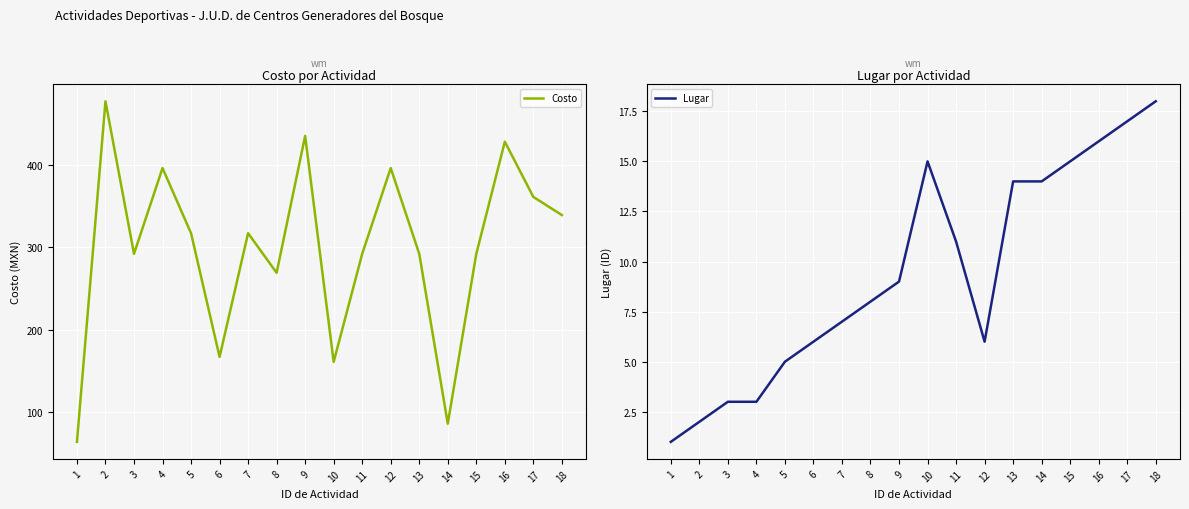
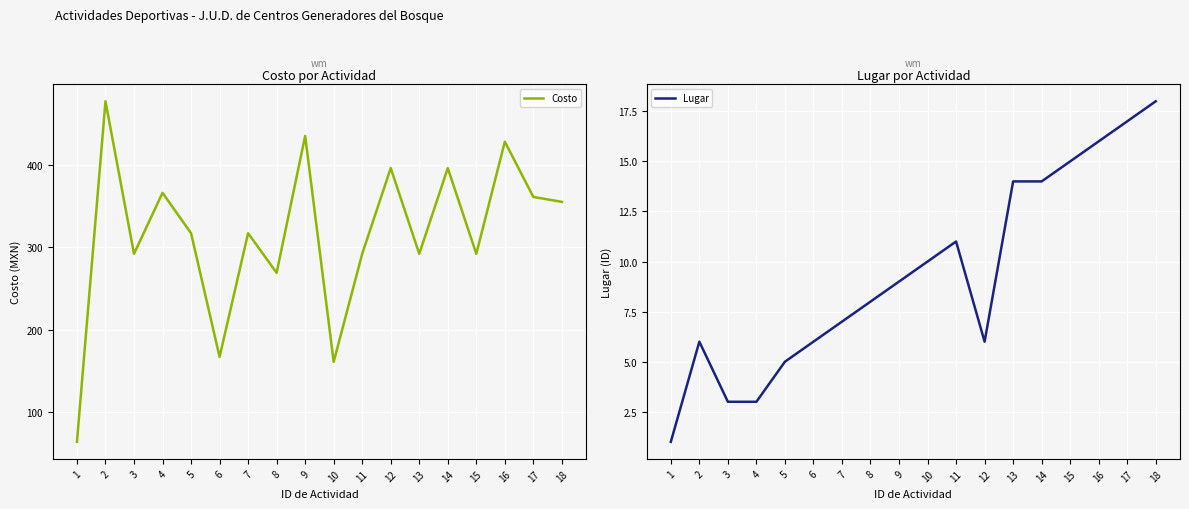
Costo por Actividad, 4: 400 -> 370
Costo por Actividad, 14: 90 -> 400
Costo por Actividad, 18: 340 -> 360
Lugar por Actividad, 2: 2 -> 6
Lugar por Actividad, 10: 15 -> 10
